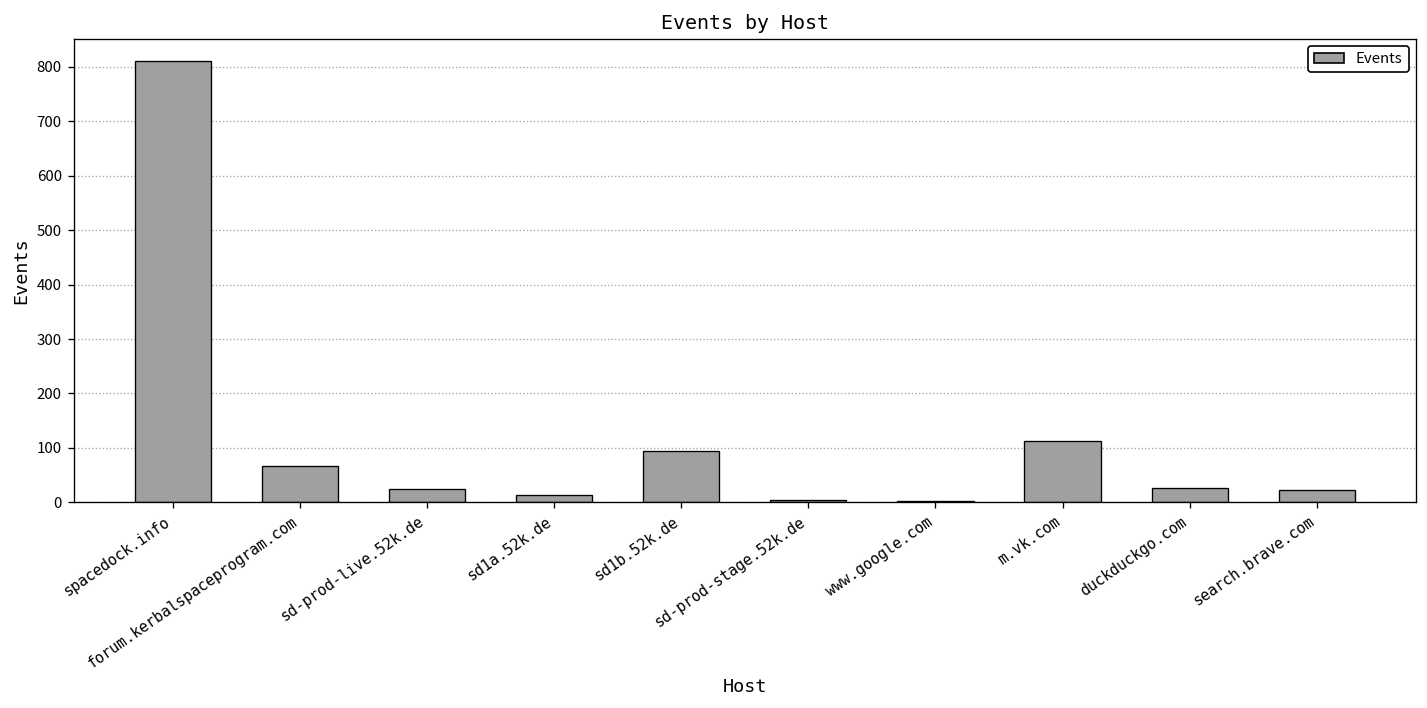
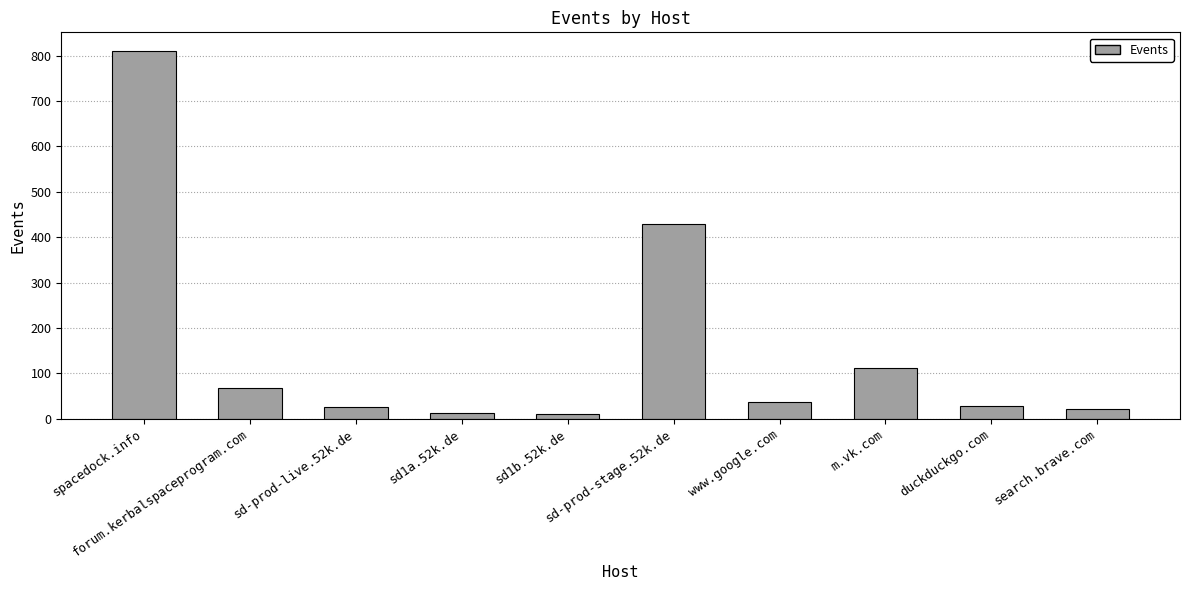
sd1b.52k.de: 100 -> 10
sd-prod-stage.52k.de: 0 -> 430
www.google.com: 0 -> 40
